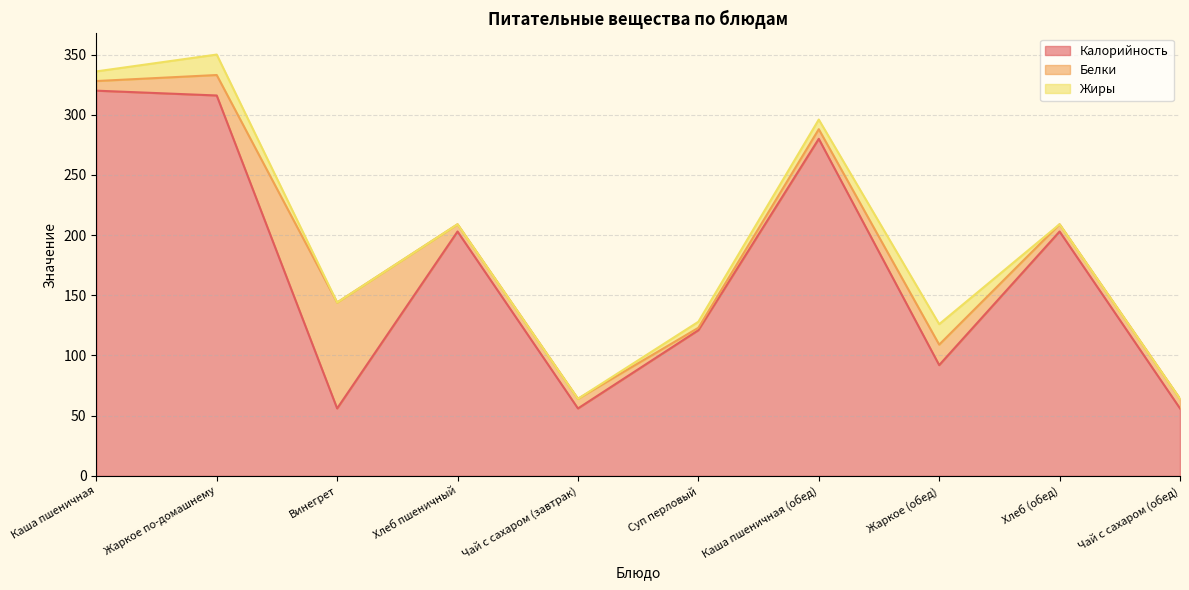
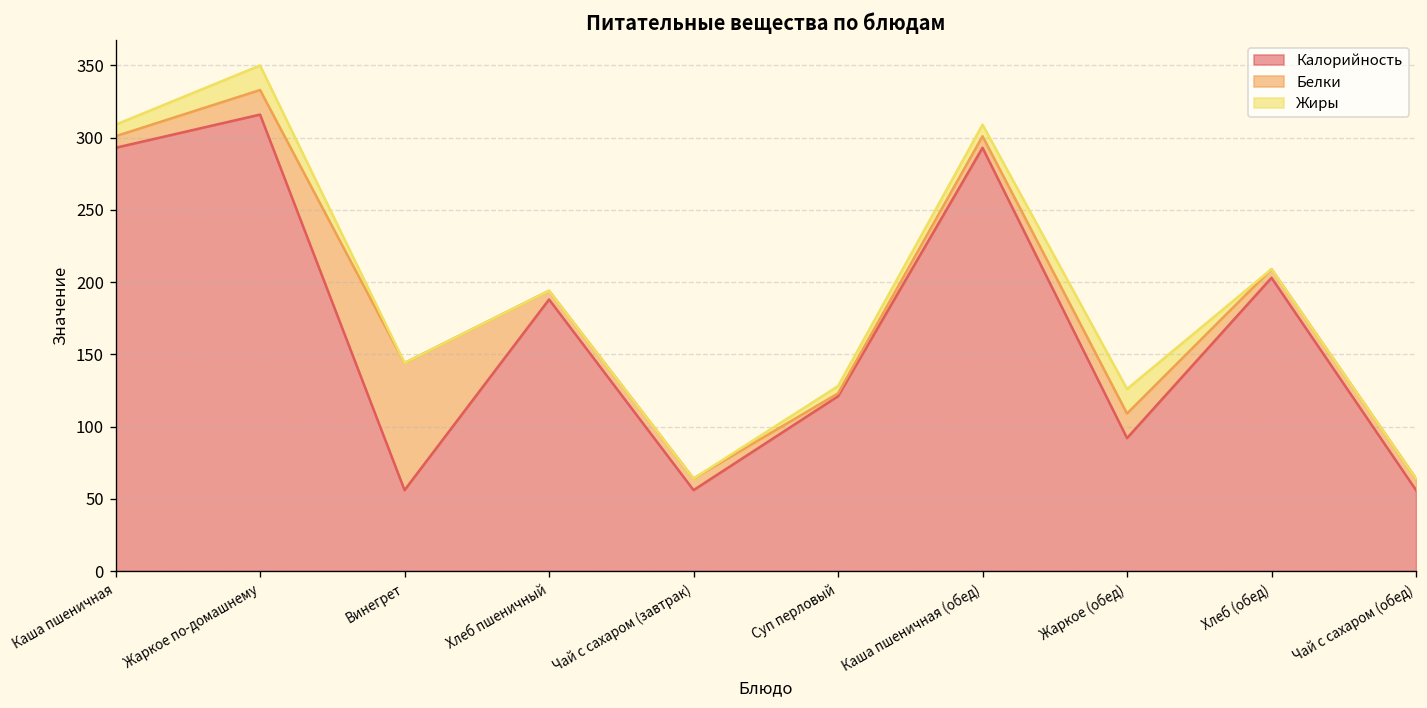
Калорийность, Каша пшеничная: 320 -> 293
Калорийность, Хлеб пшеничный: 203 -> 188
Калорийность, Каша пшеничная (обед): 280 -> 293
